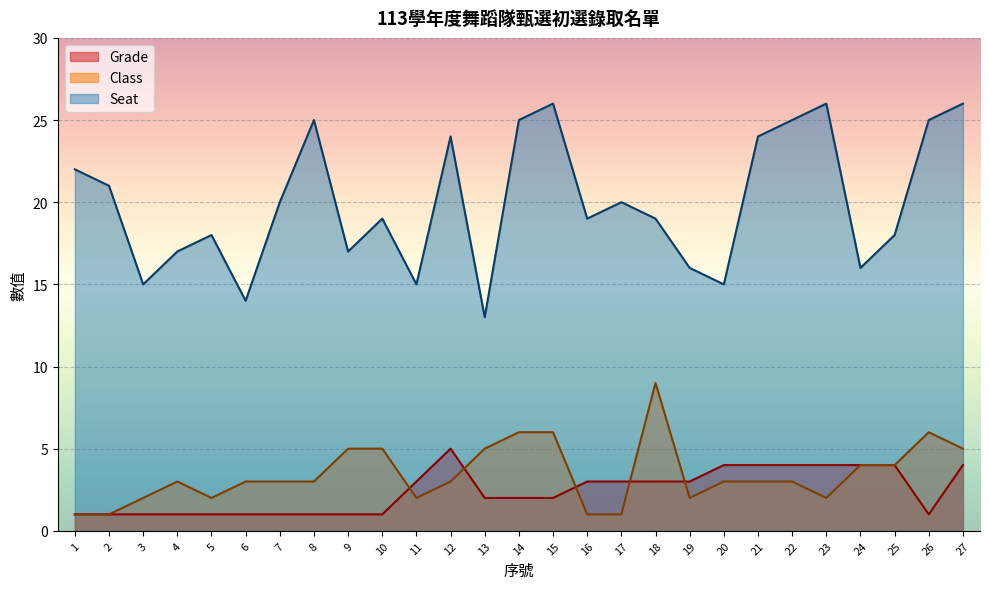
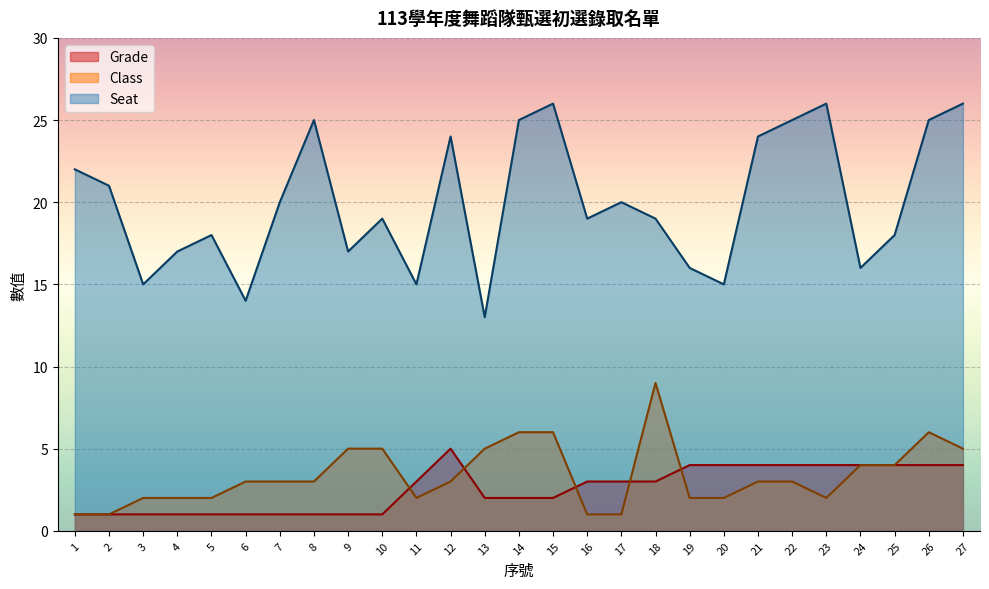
Class, 4: 3 -> 2
Grade, 19: 3 -> 4
Class, 20: 3 -> 2
Grade, 26: 1 -> 4
